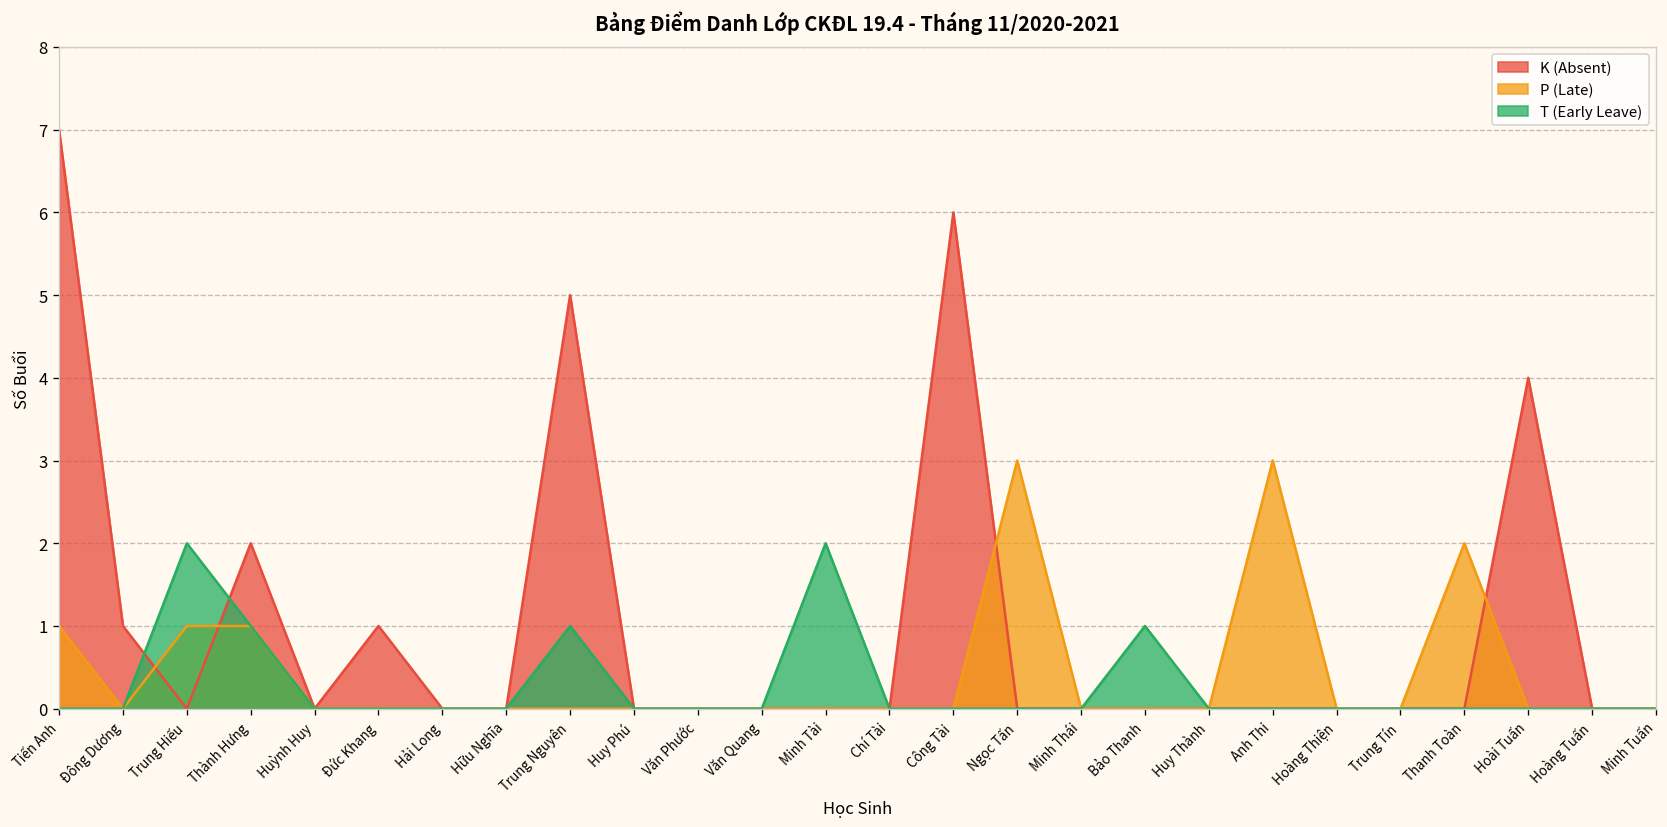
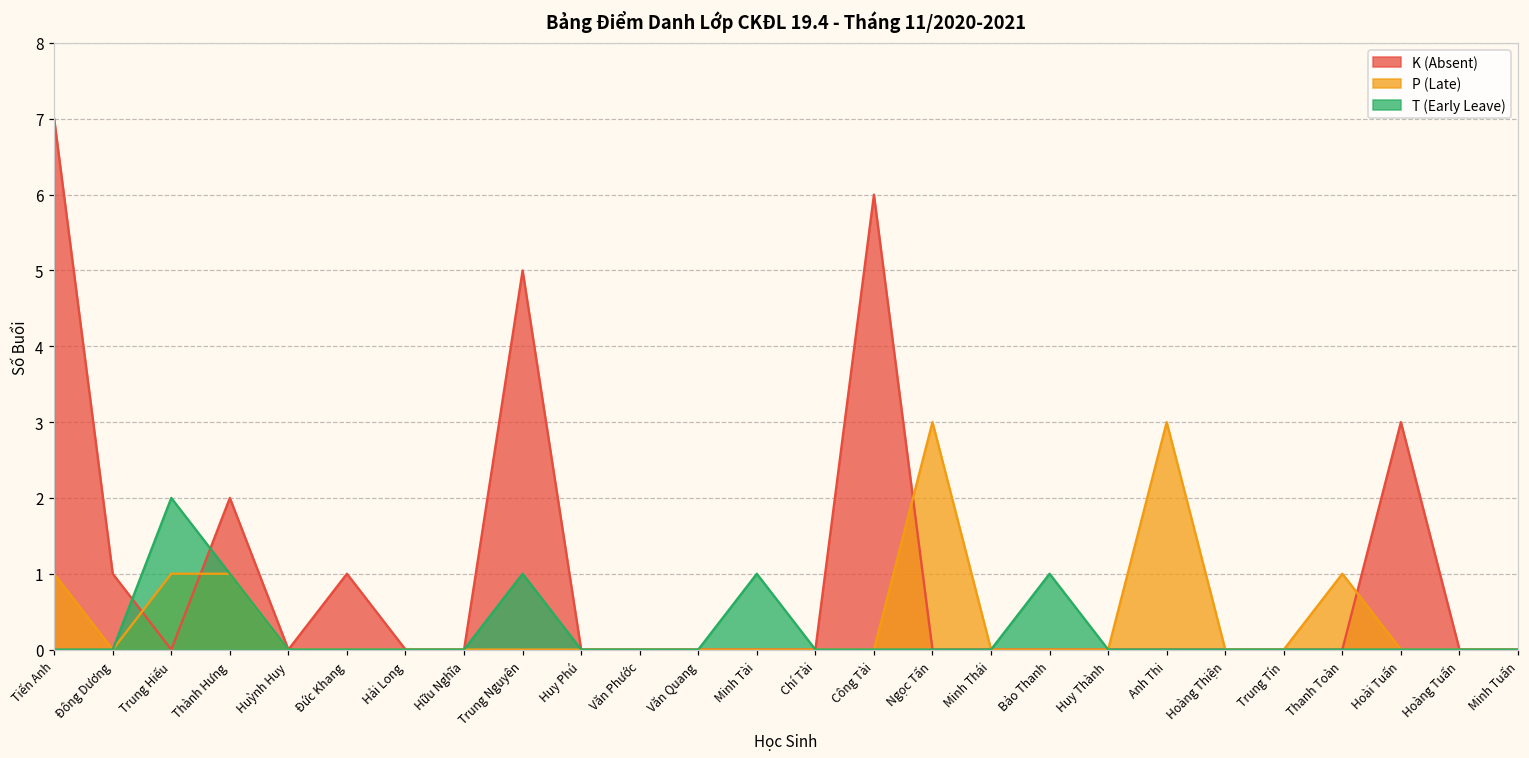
T (Early Leave), Minh Tài: 2 -> 1
P (Late), Thanh Toàn: 2 -> 1
K (Absent), Hoài Tuấn: 4 -> 3
